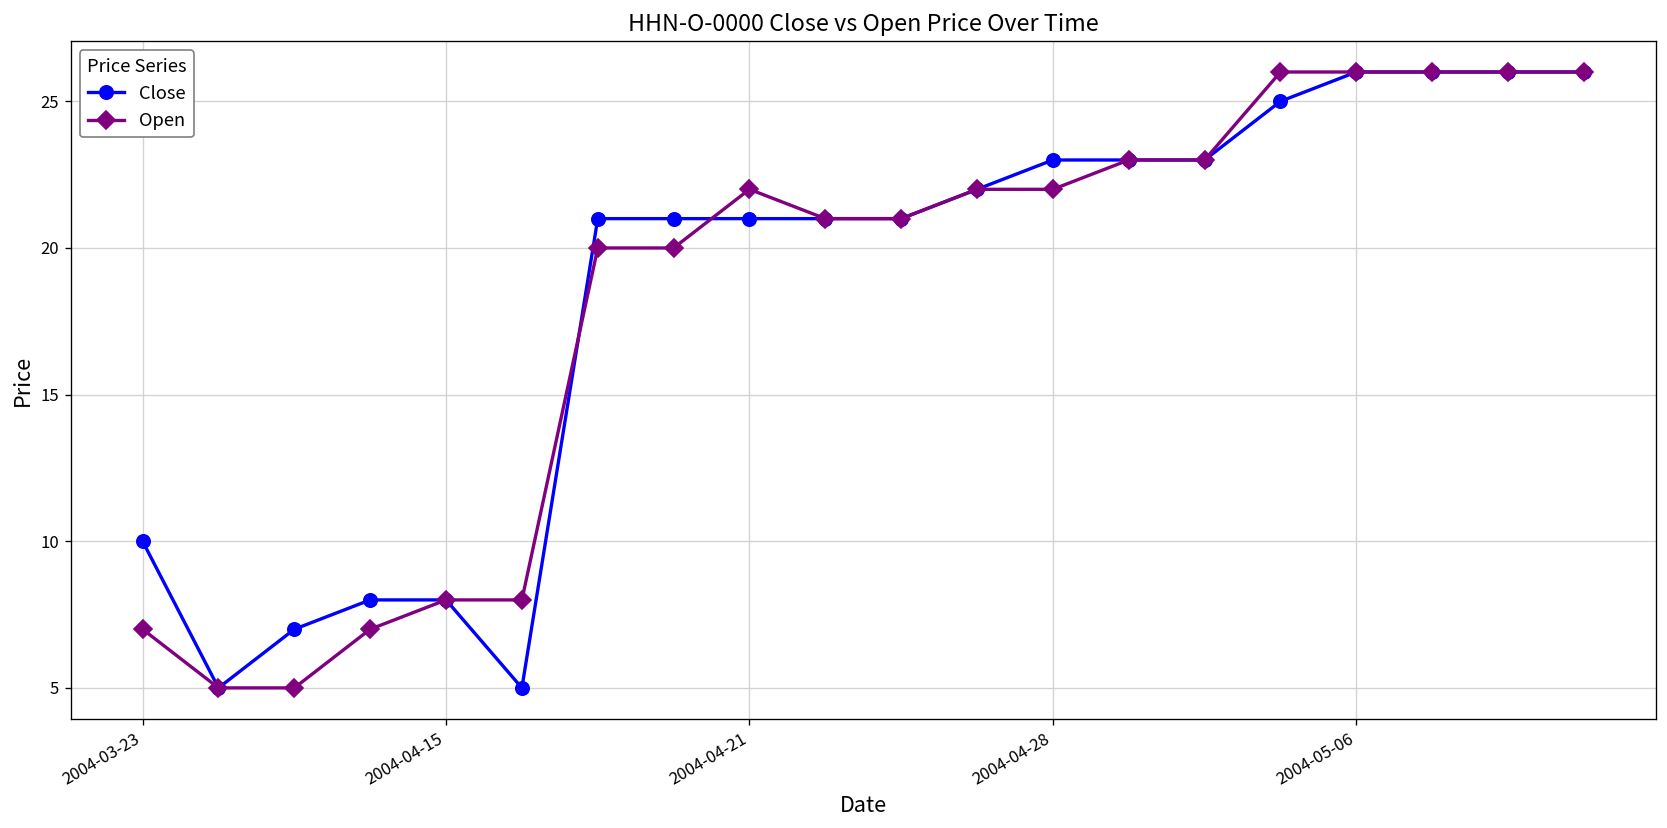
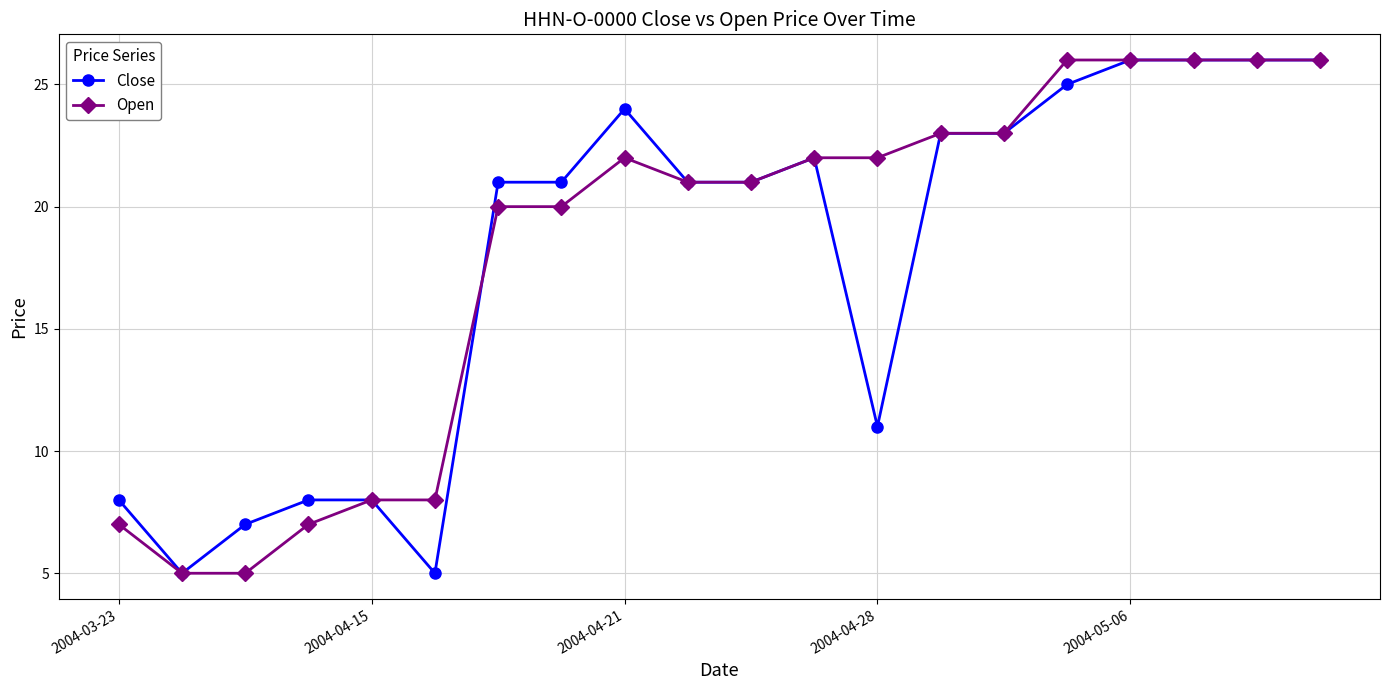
Close, 2004-03-23: 10 -> 8
Close, 2004-04-21: 21 -> 24
Close, 2004-04-28: 23 -> 11
